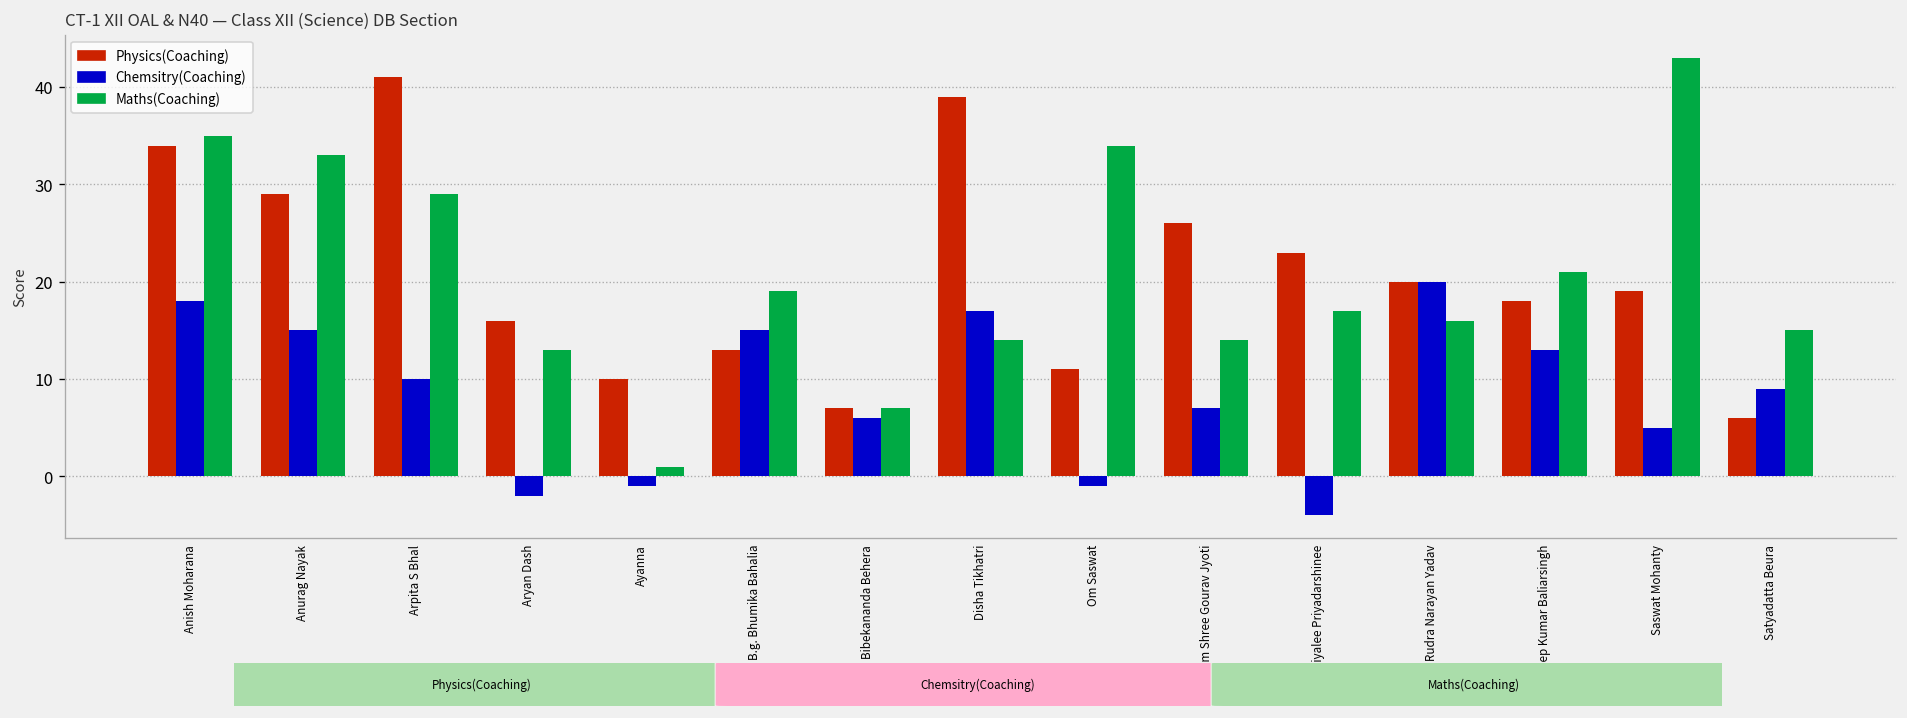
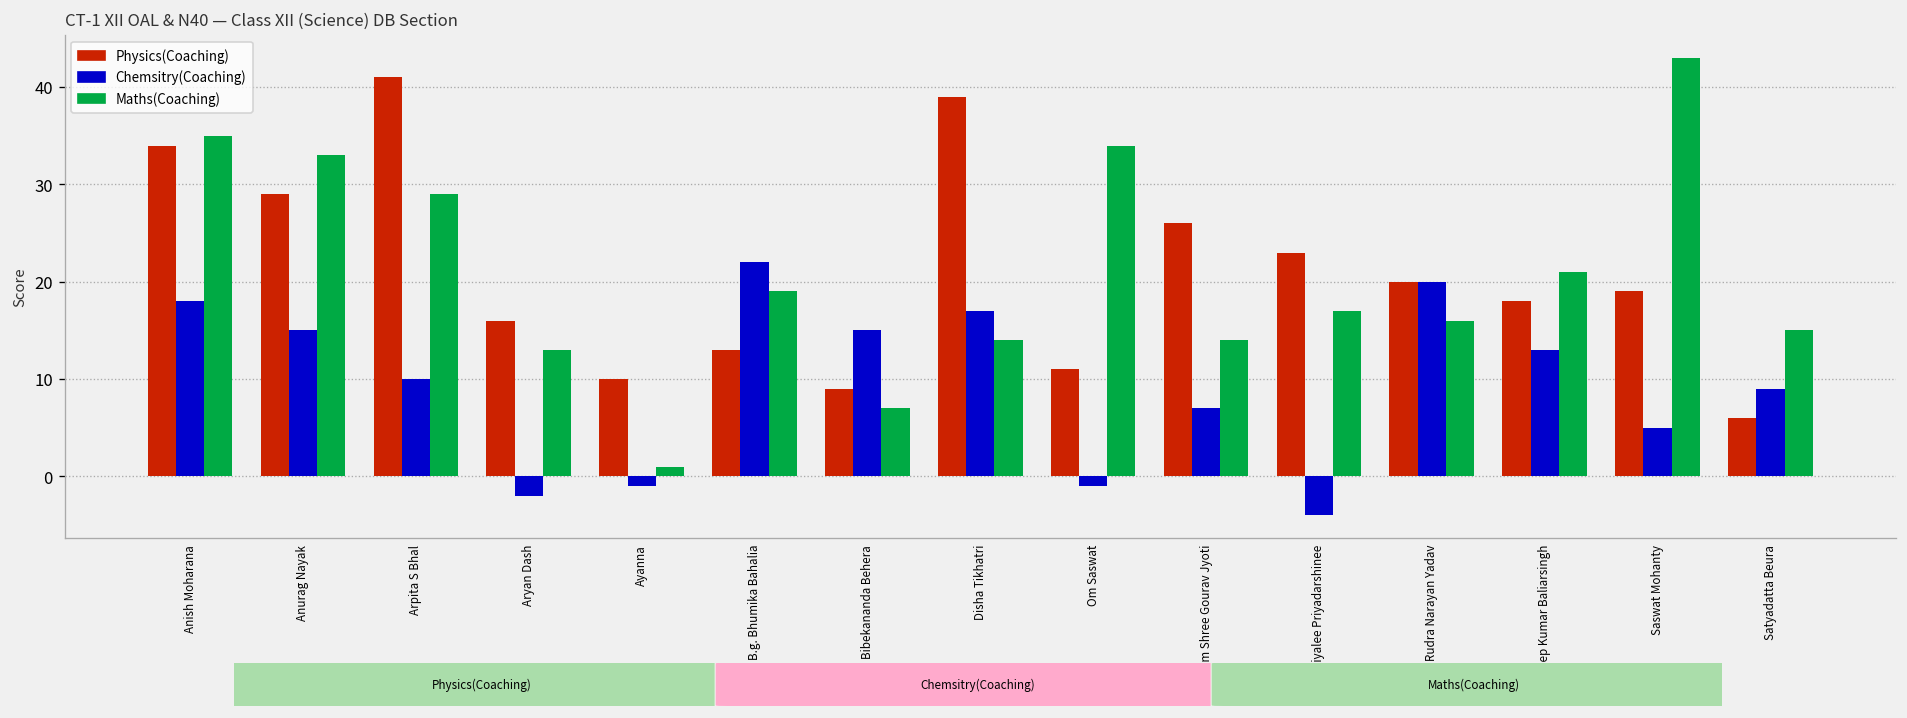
Chemsitry(Coaching), B.g. Bhumika Bahalia: 15 -> 22
Physics(Coaching), Bibekananda Behera: 7 -> 9
Chemsitry(Coaching), Bibekananda Behera: 6 -> 15
